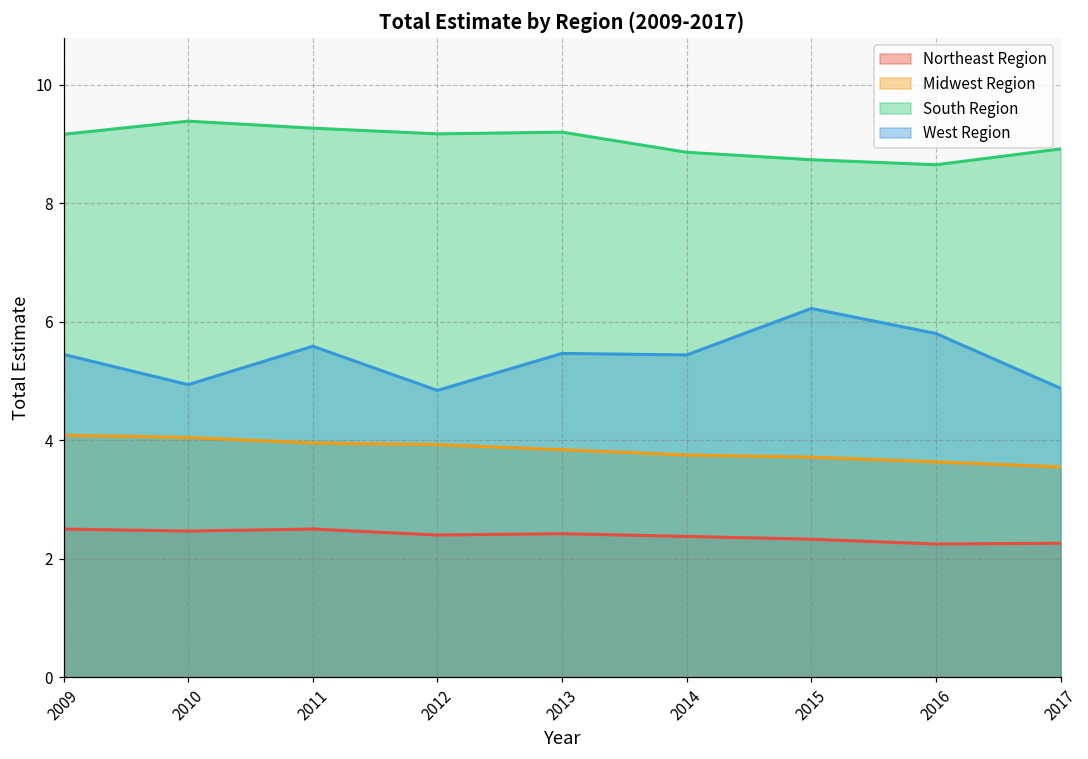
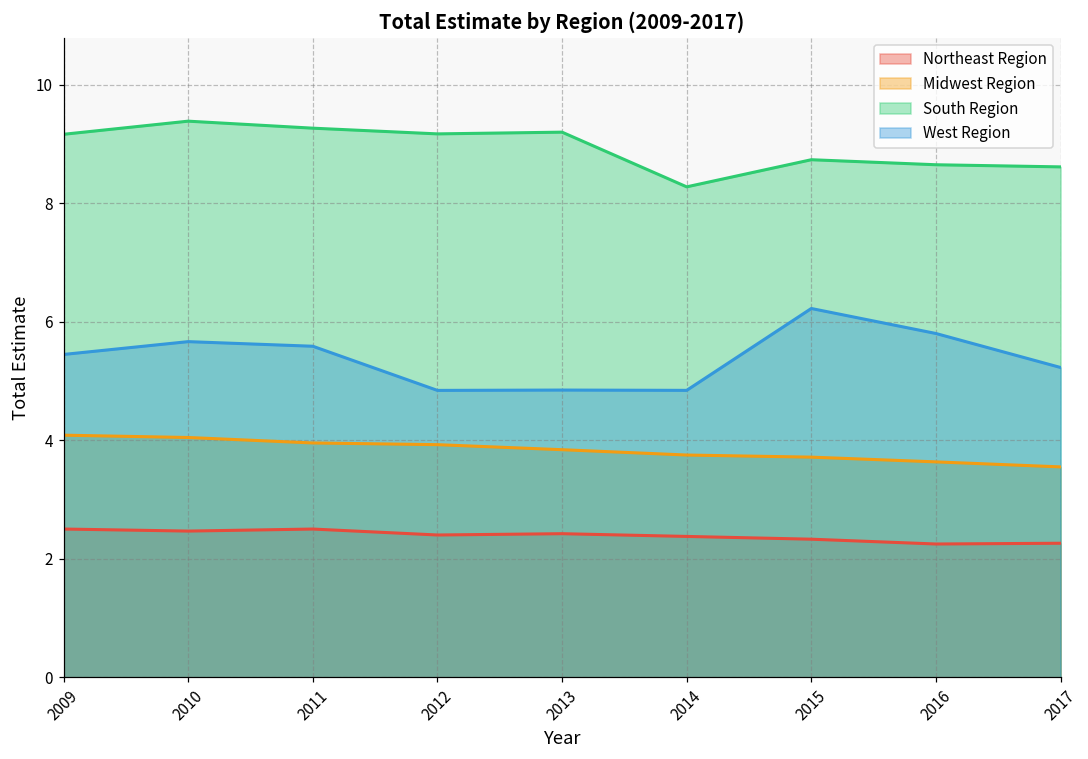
West Region, 2010: 4.9 -> 5.7
West Region, 2013: 5.5 -> 4.8
South Region, 2014: 8.9 -> 8.3
West Region, 2014: 5.4 -> 4.8
South Region, 2017: 8.9 -> 8.6
West Region, 2017: 4.9 -> 5.2
